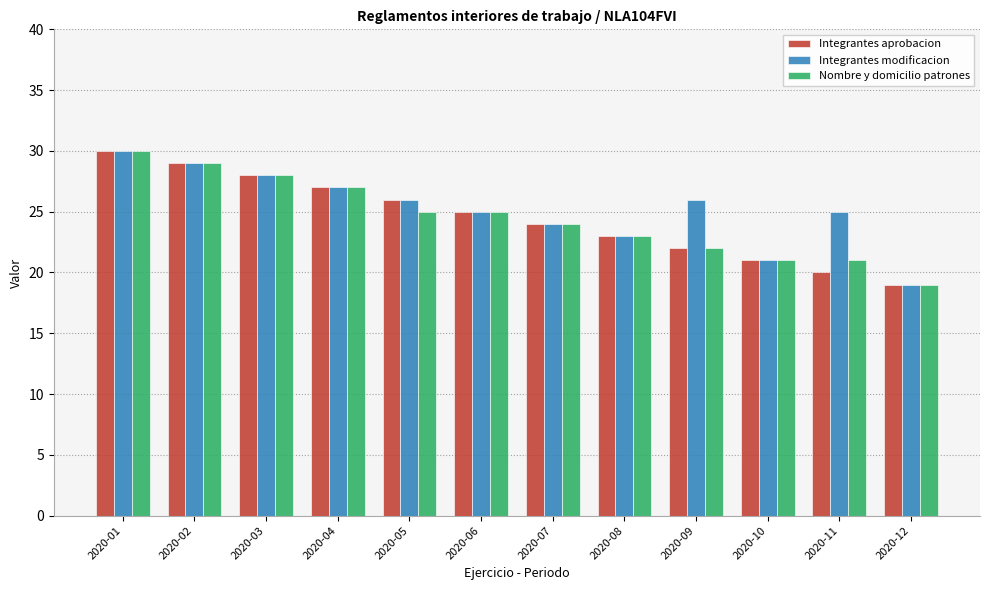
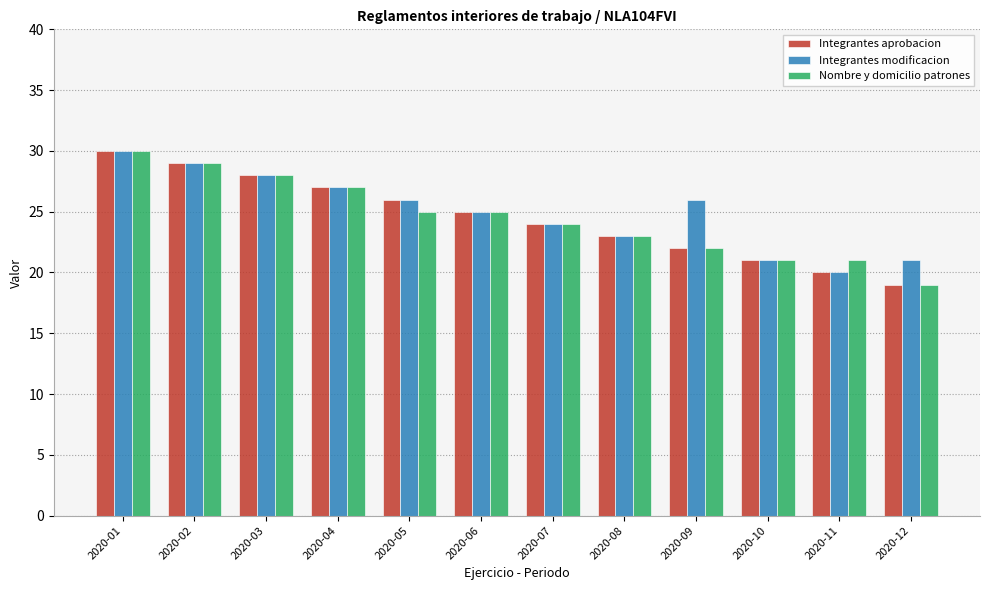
Integrantes modificacion, 2020-11: 25 -> 20
Integrantes modificacion, 2020-12: 19 -> 21
